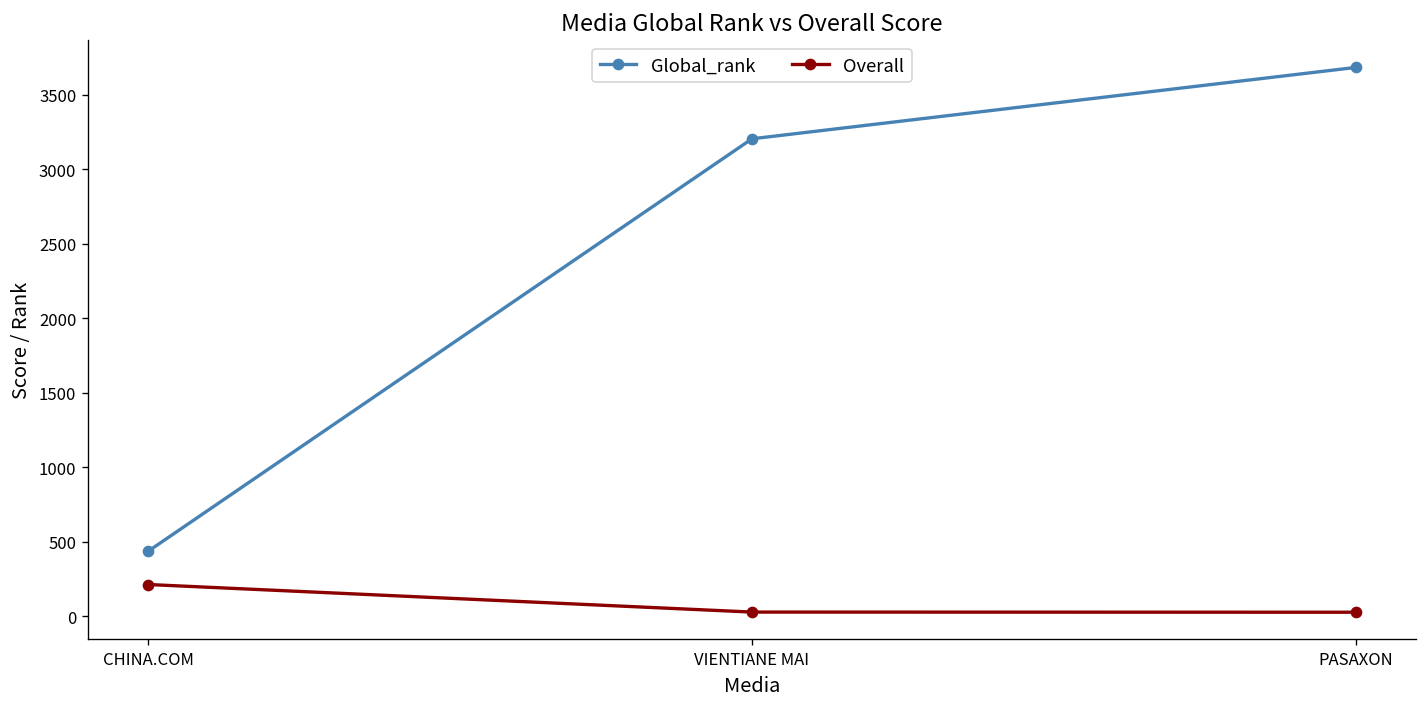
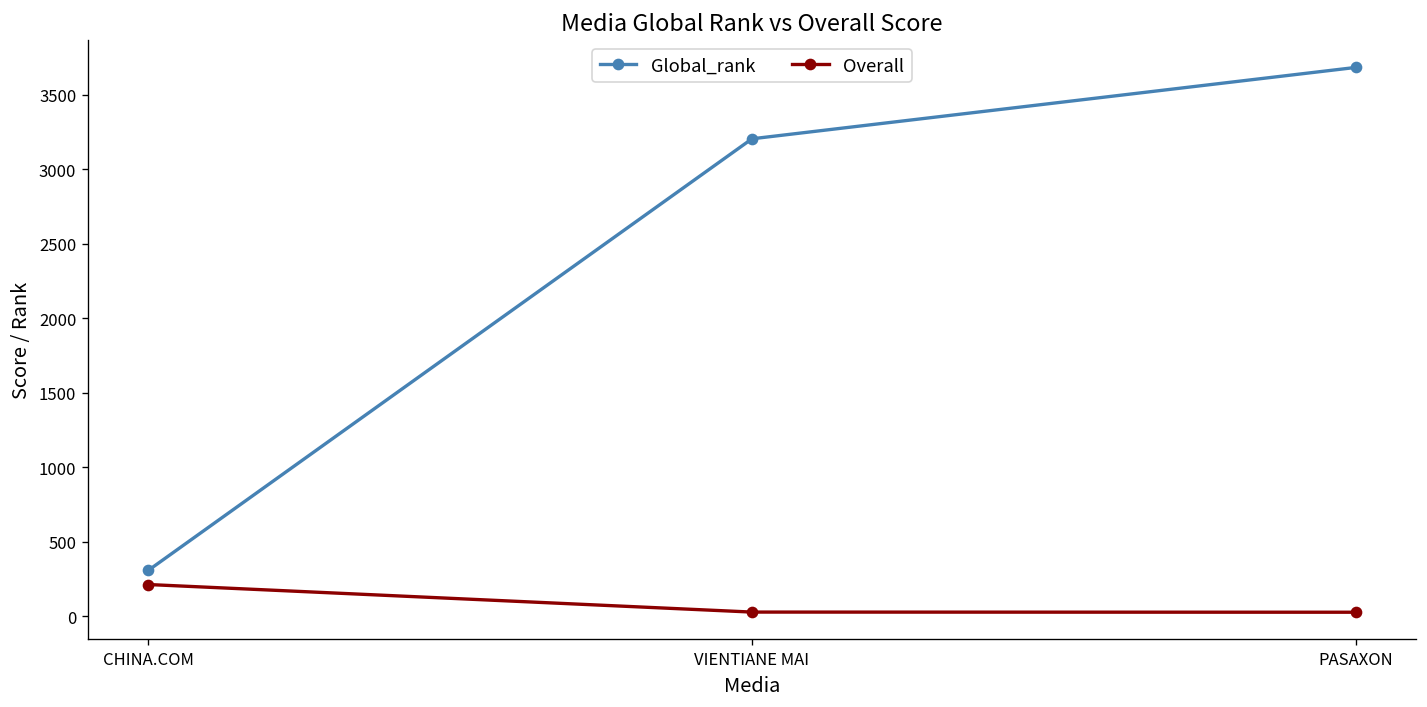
Global_rank, CHINA.COM: 440 -> 310
